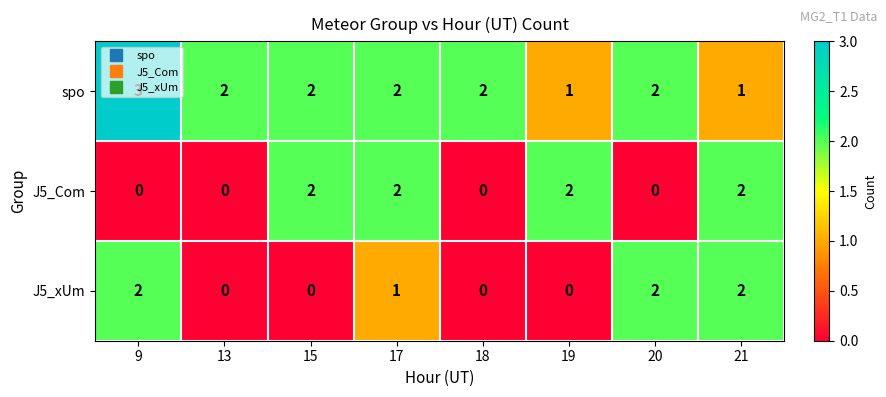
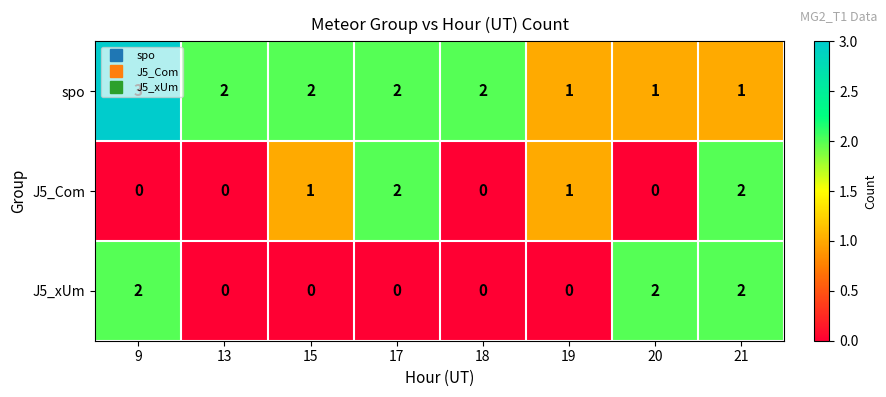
spo, 20: 2 -> 1
J5_Com, 15: 2 -> 1
J5_Com, 19: 2 -> 1
J5_xUm, 17: 1 -> 0
